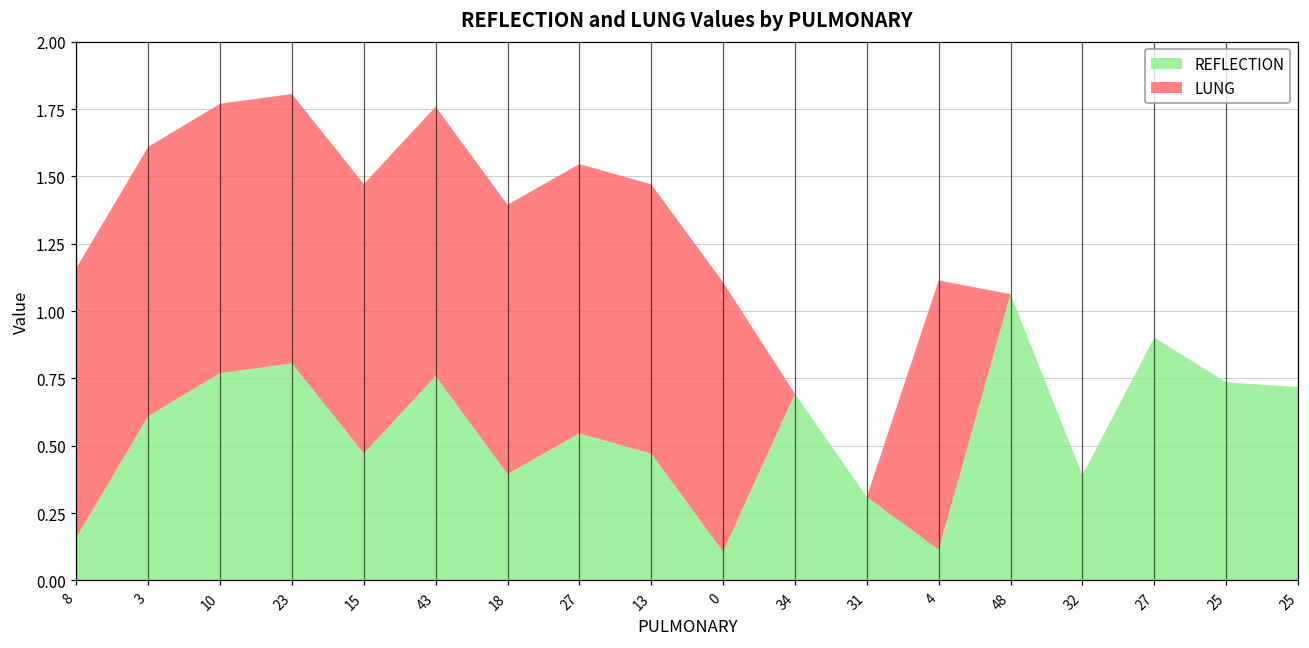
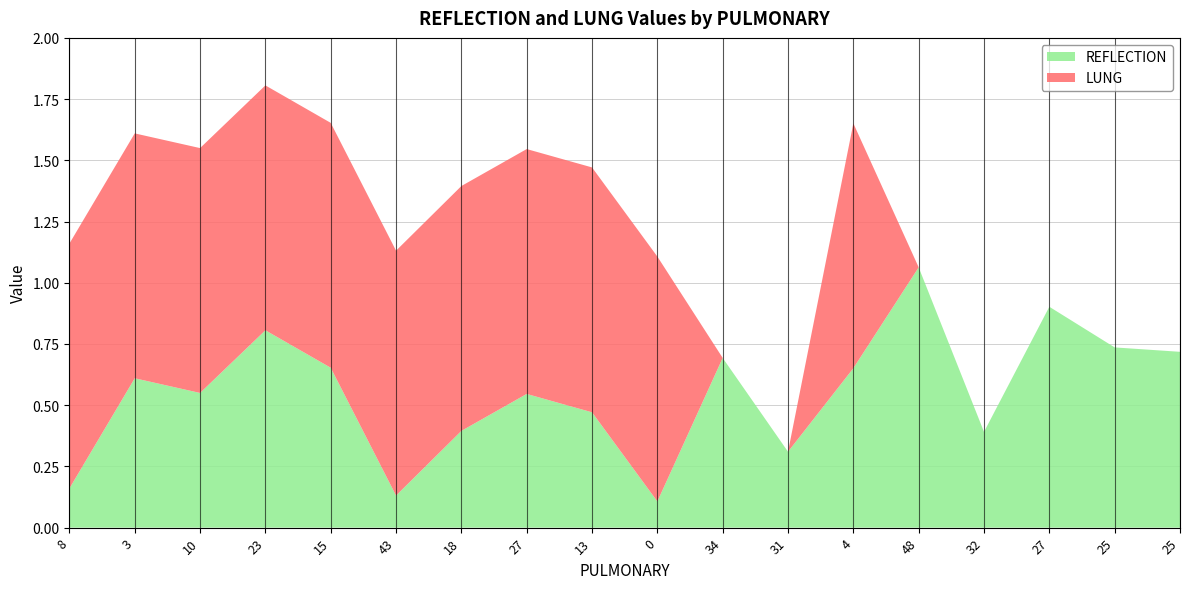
REFLECTION, 10: 0.77 -> 0.55
REFLECTION, 15: 0.47 -> 0.65
REFLECTION, 43: 0.76 -> 0.13
REFLECTION, 4: 0.11 -> 0.65
